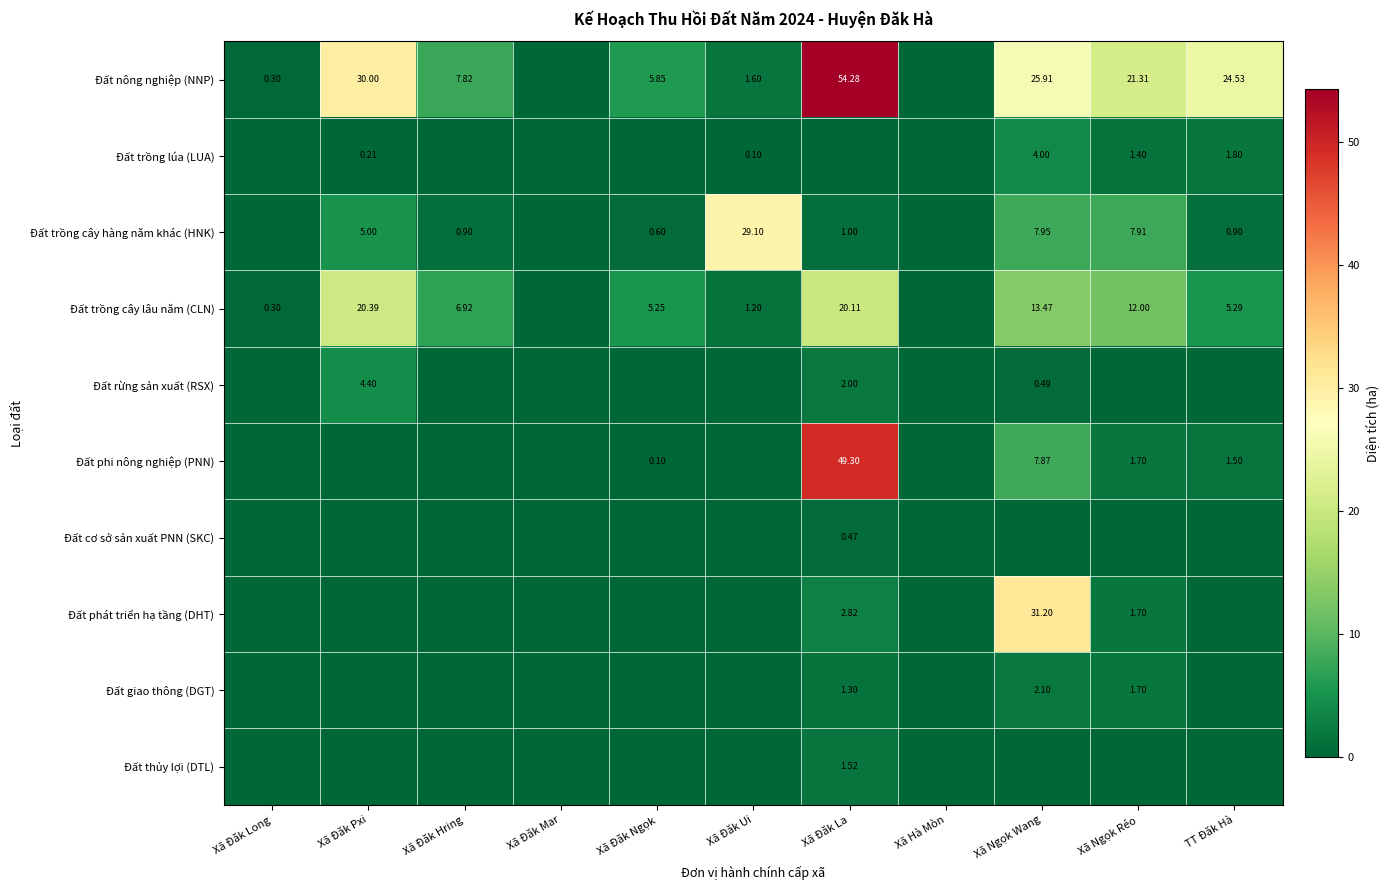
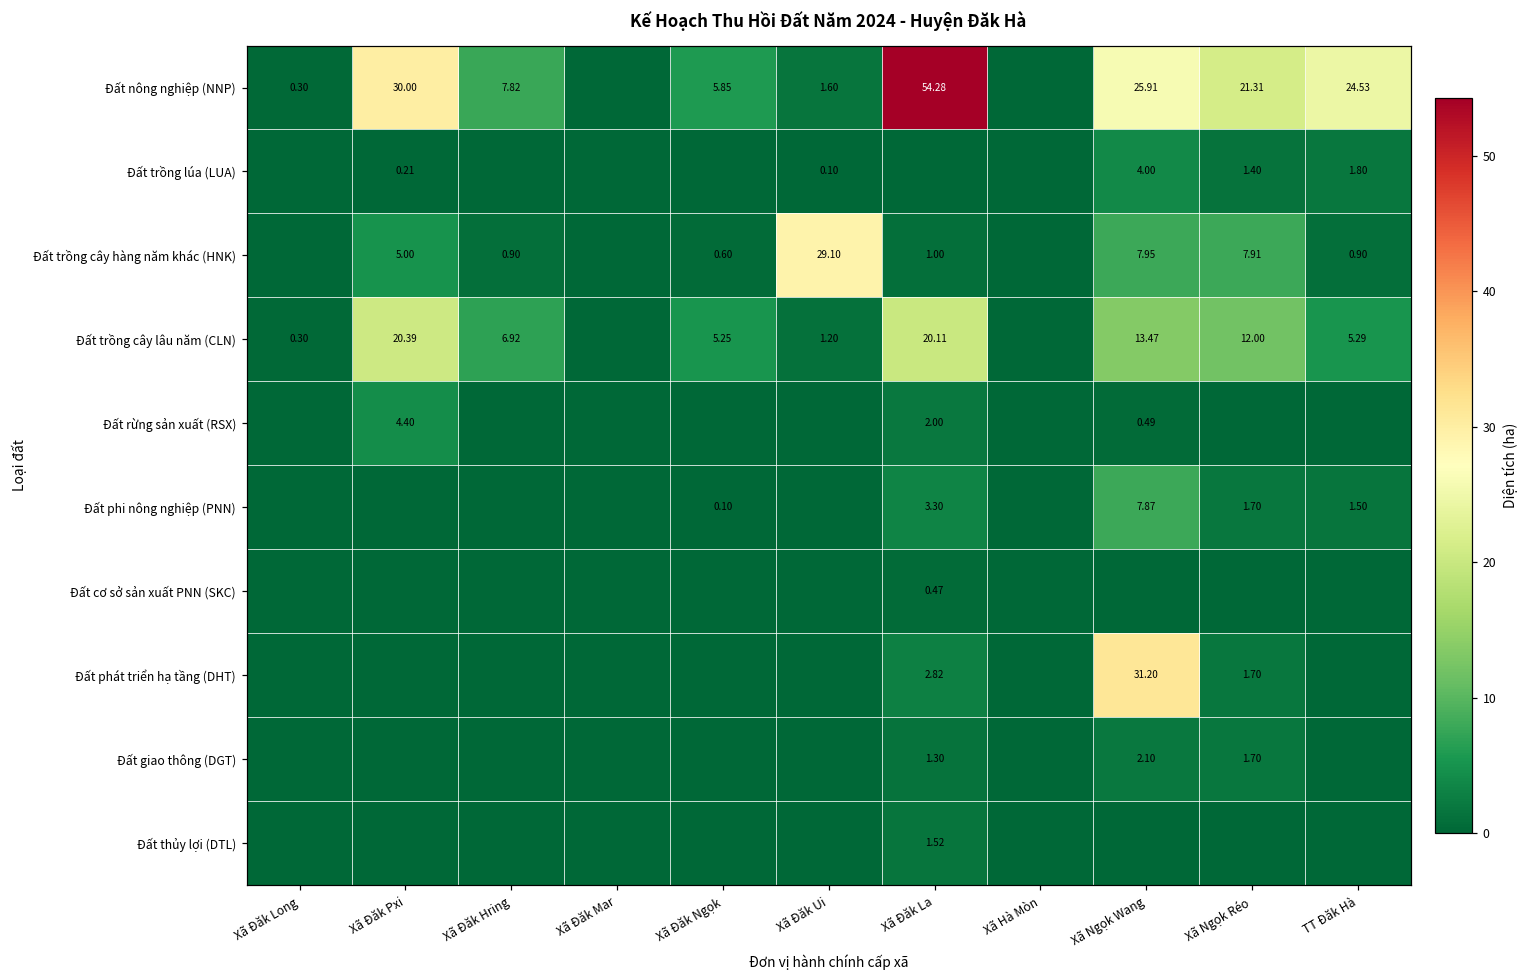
Đất phi nông nghiệp (PNN), Xã Đăk La: 49.30 -> 3.30
